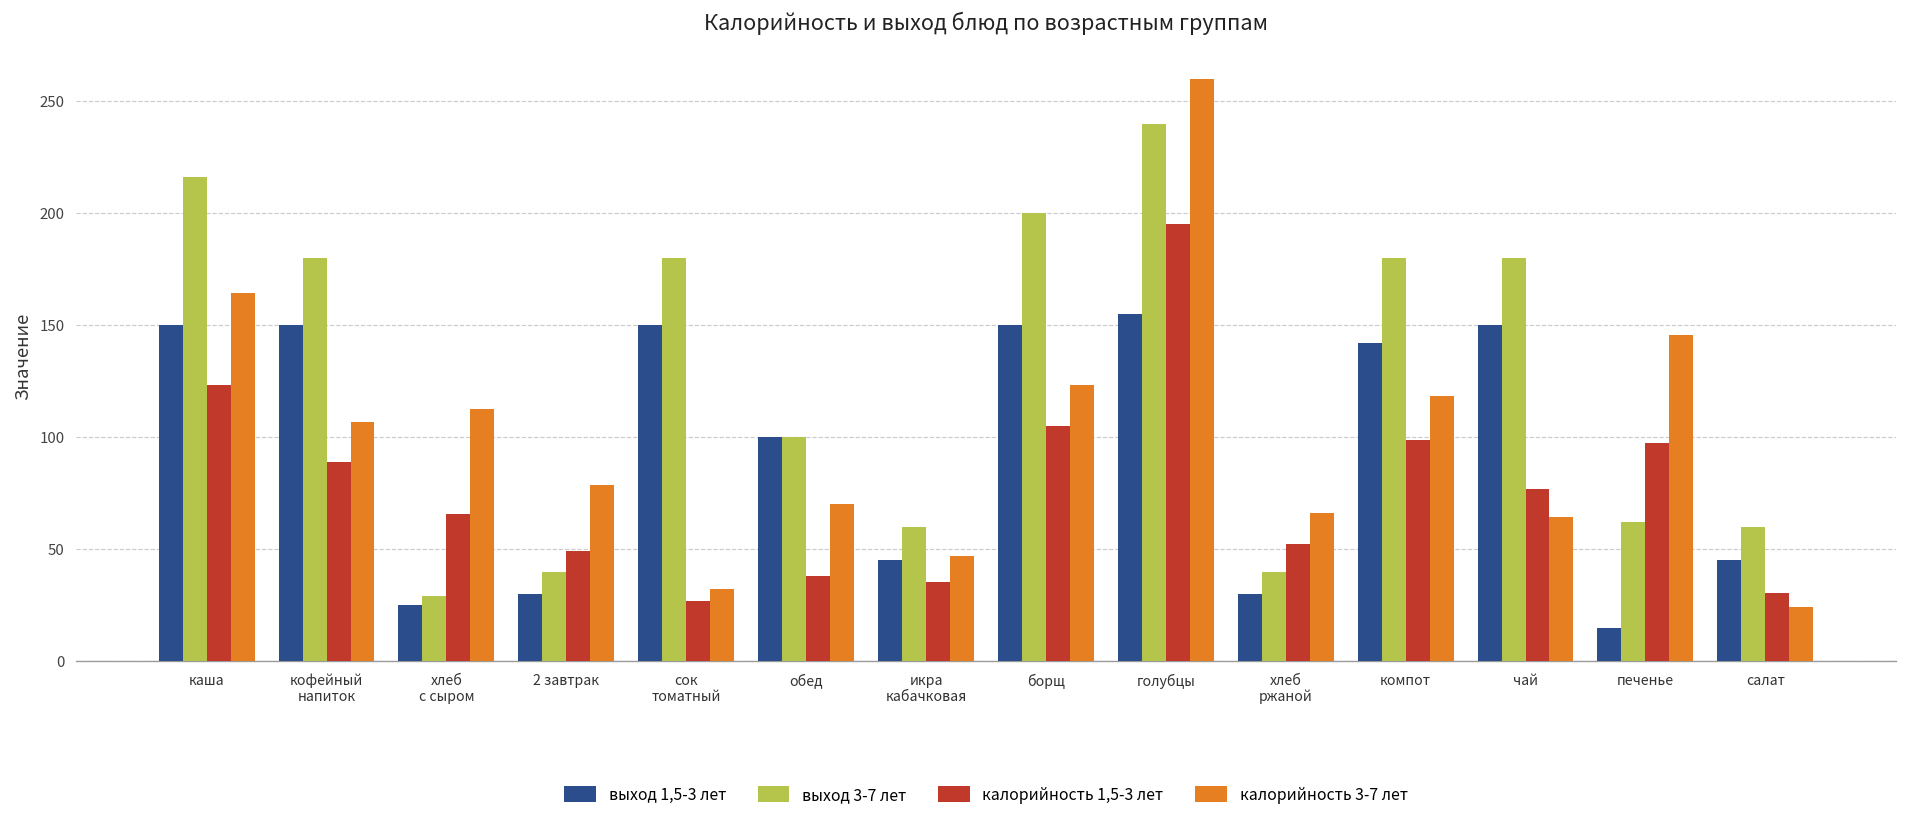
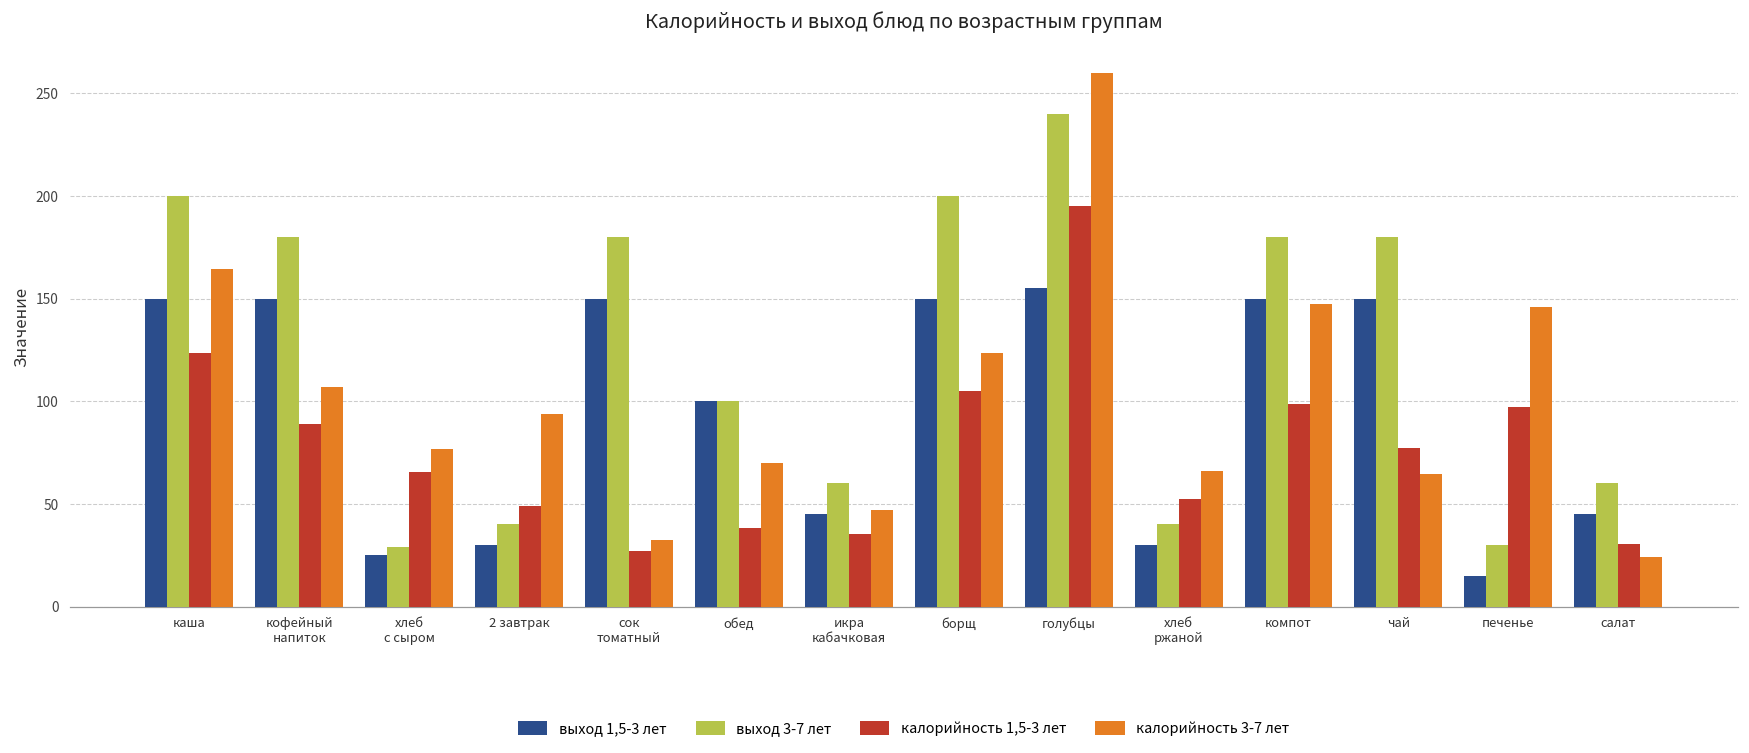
выход 3-7 лет, каша: 216 -> 200
калорийность 3-7 лет, хлеб с сыром: 113 -> 77
калорийность 3-7 лет, 2 завтрак: 79 -> 94
выход 1,5-3 лет, компот: 142 -> 150
калорийность 3-7 лет, компот: 119 -> 147
выход 3-7 лет, печенье: 62 -> 30
